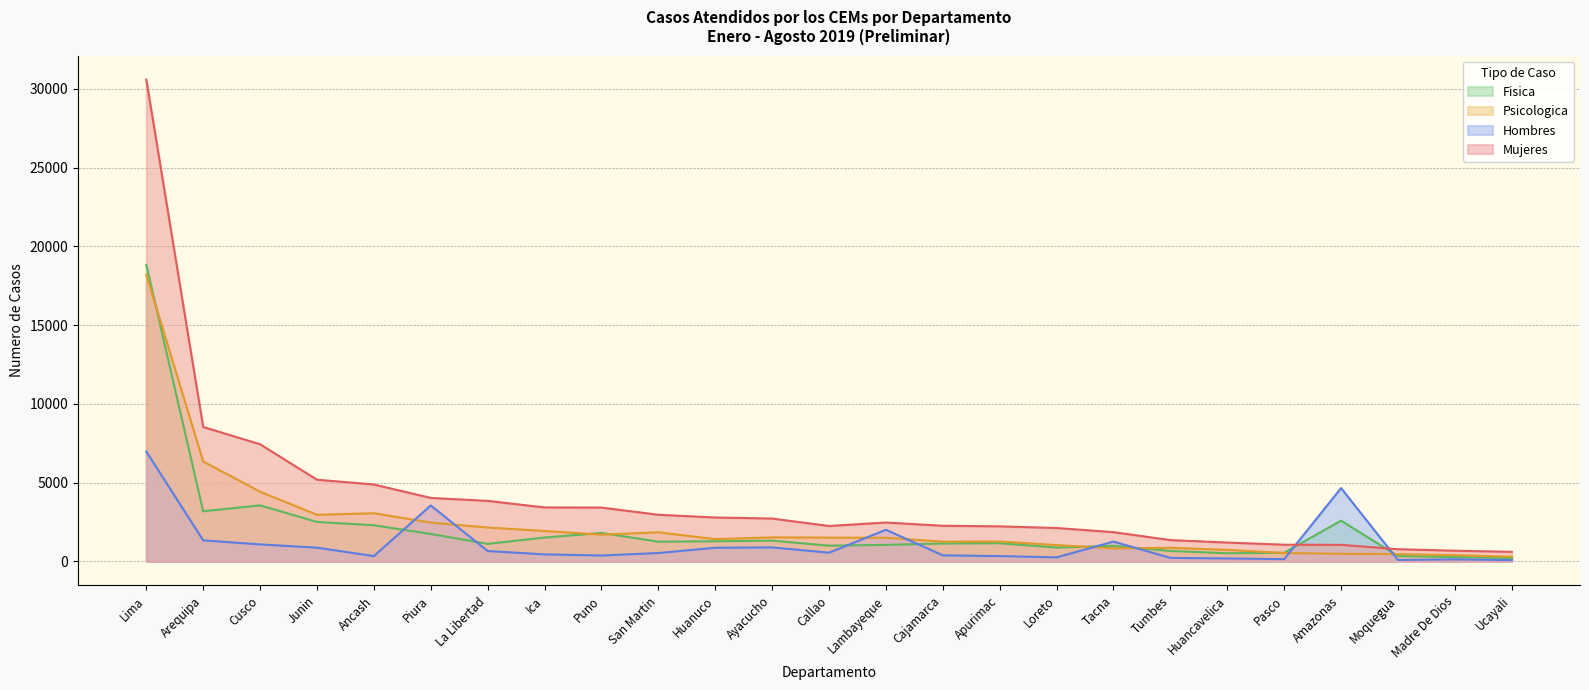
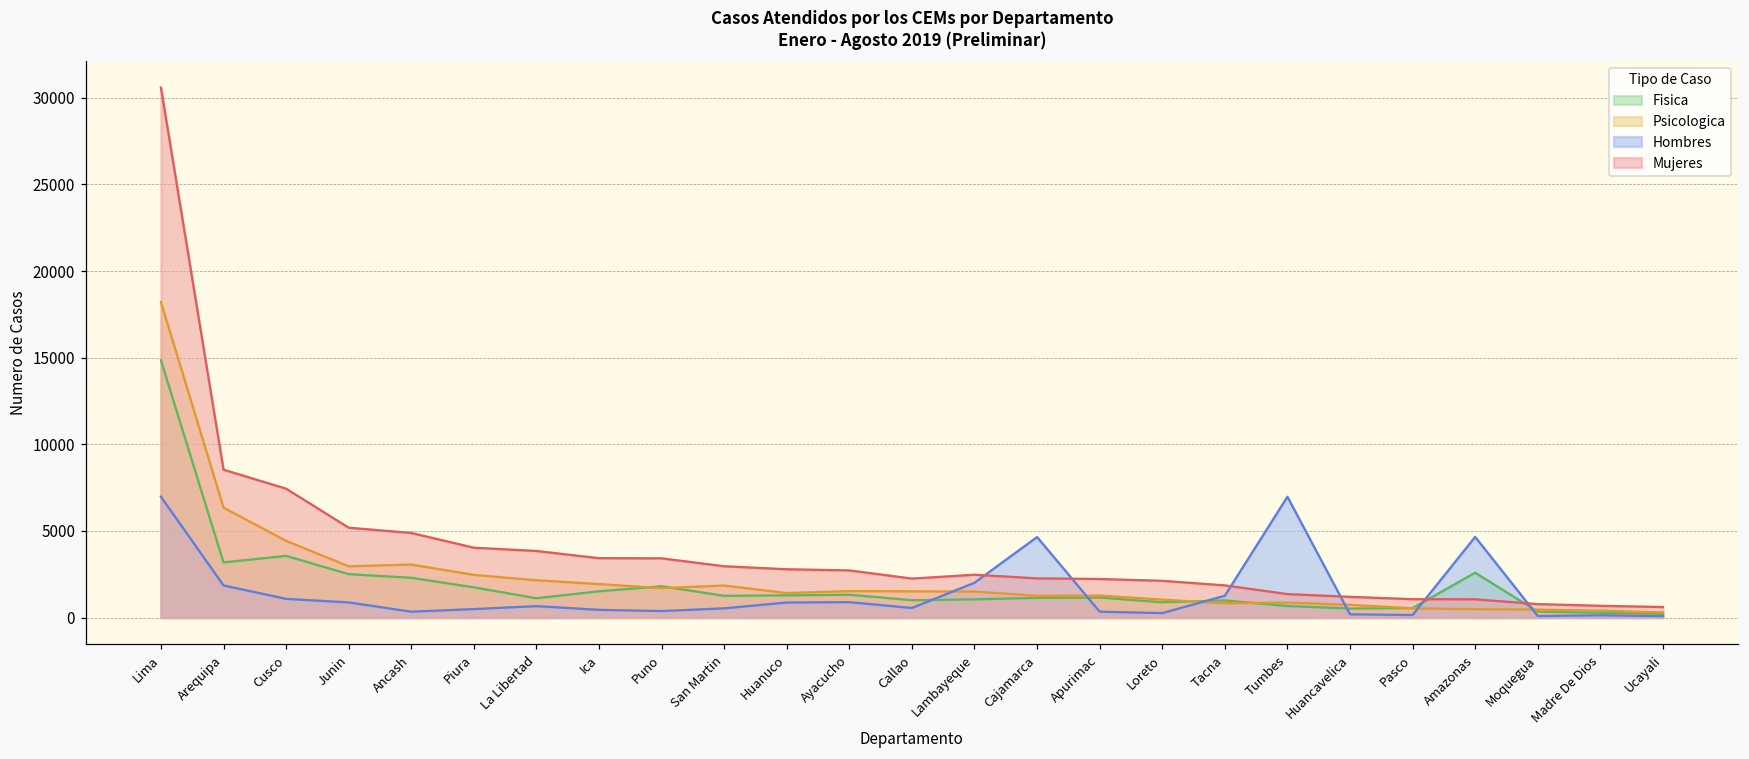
Fisica, Lima: 18800 -> 14800
Hombres, Arequipa: 1300 -> 1900
Hombres, Piura: 3600 -> 500
Hombres, Cajamarca: 400 -> 4600
Hombres, Tumbes: 200 -> 7000
